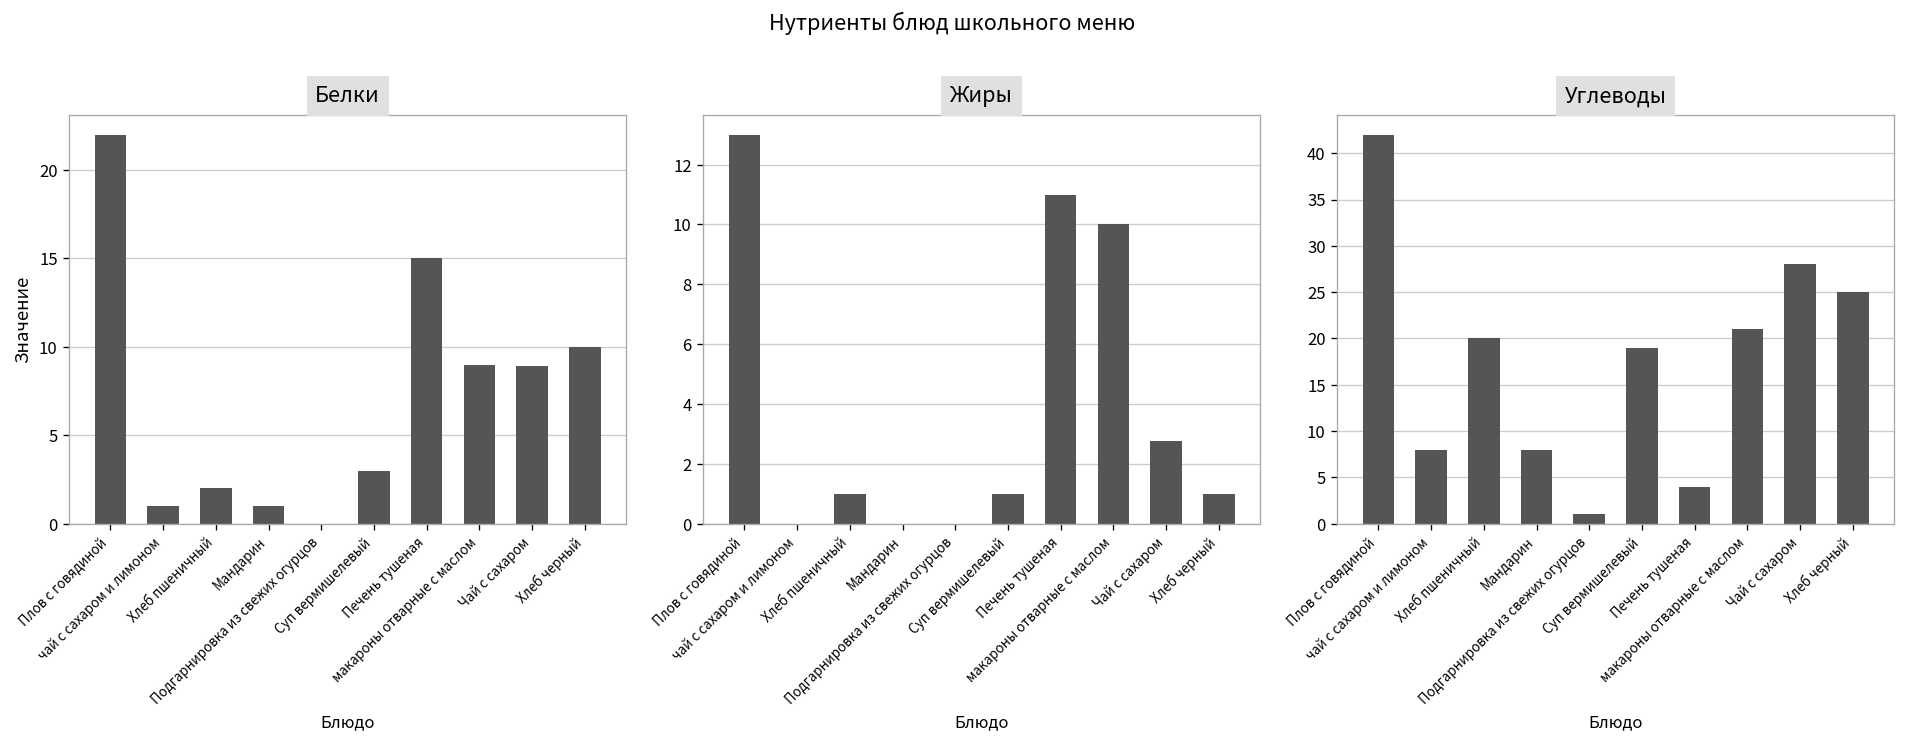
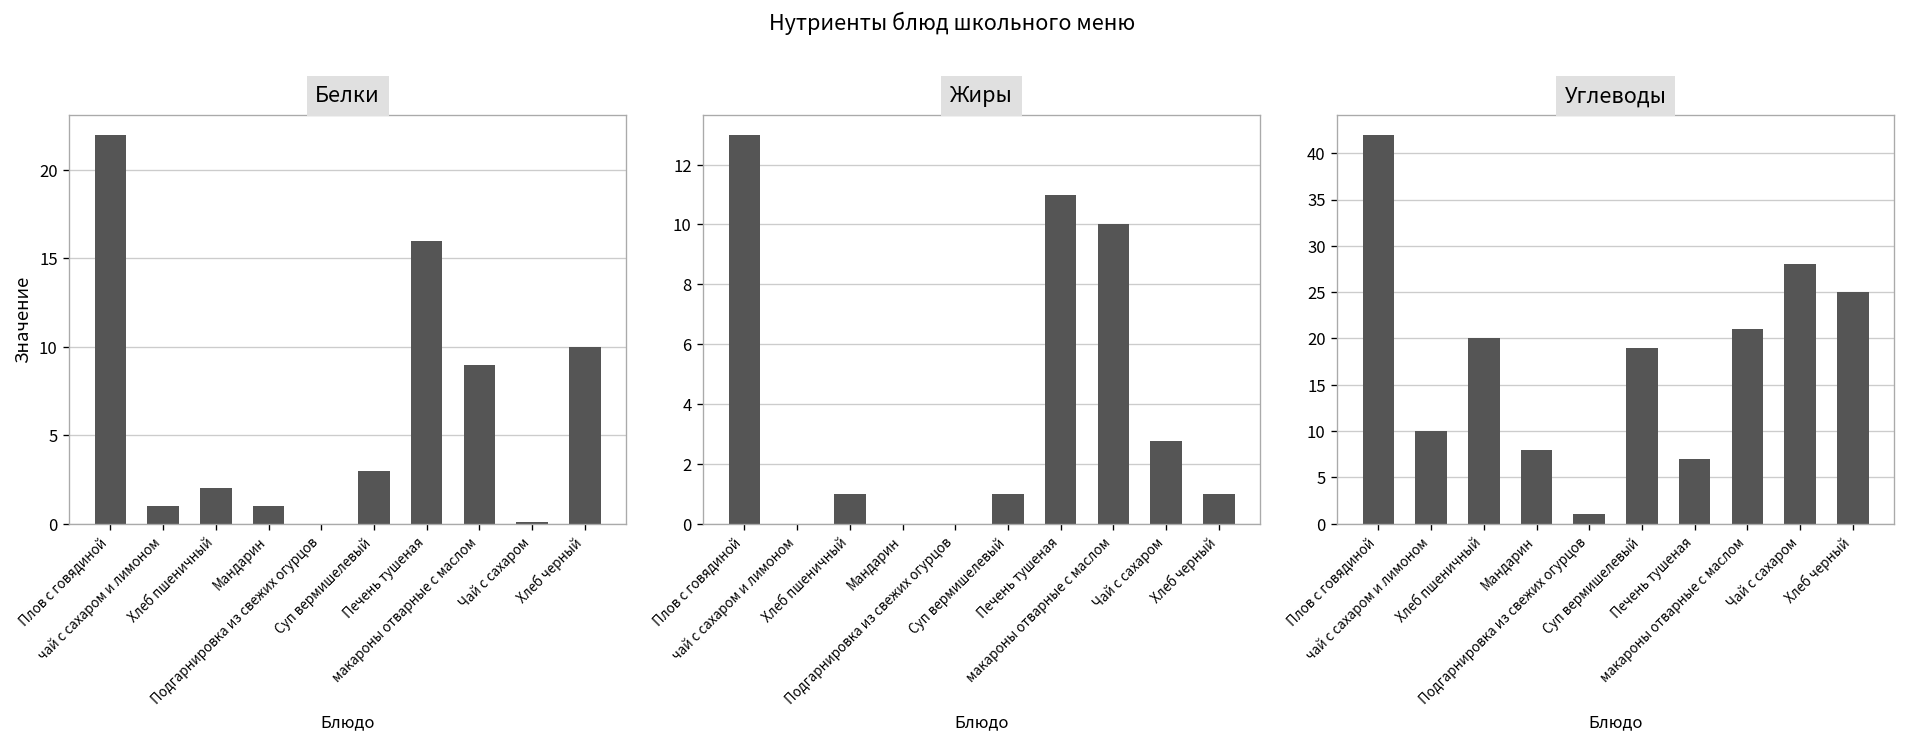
Белки, Печень тушеная: 15 -> 16
Белки, Чай с сахаром: 8.9 -> 0.1
Углеводы, чай с сахаром и лимоном: 8 -> 10
Углеводы, Печень тушеная: 4 -> 7
